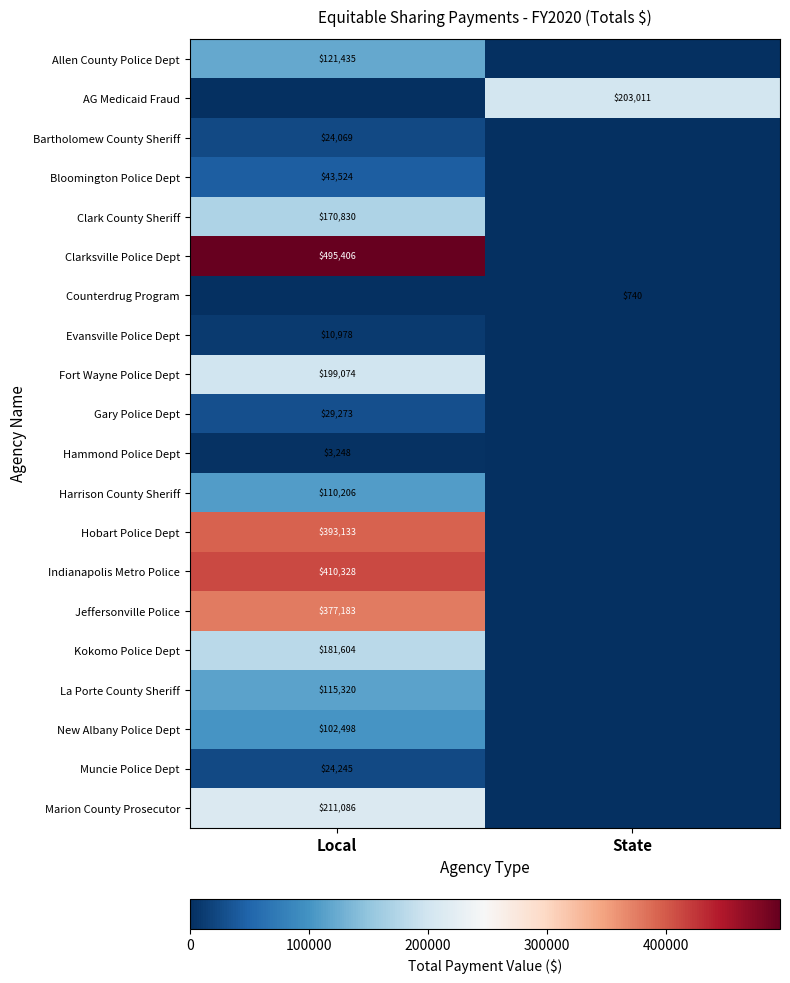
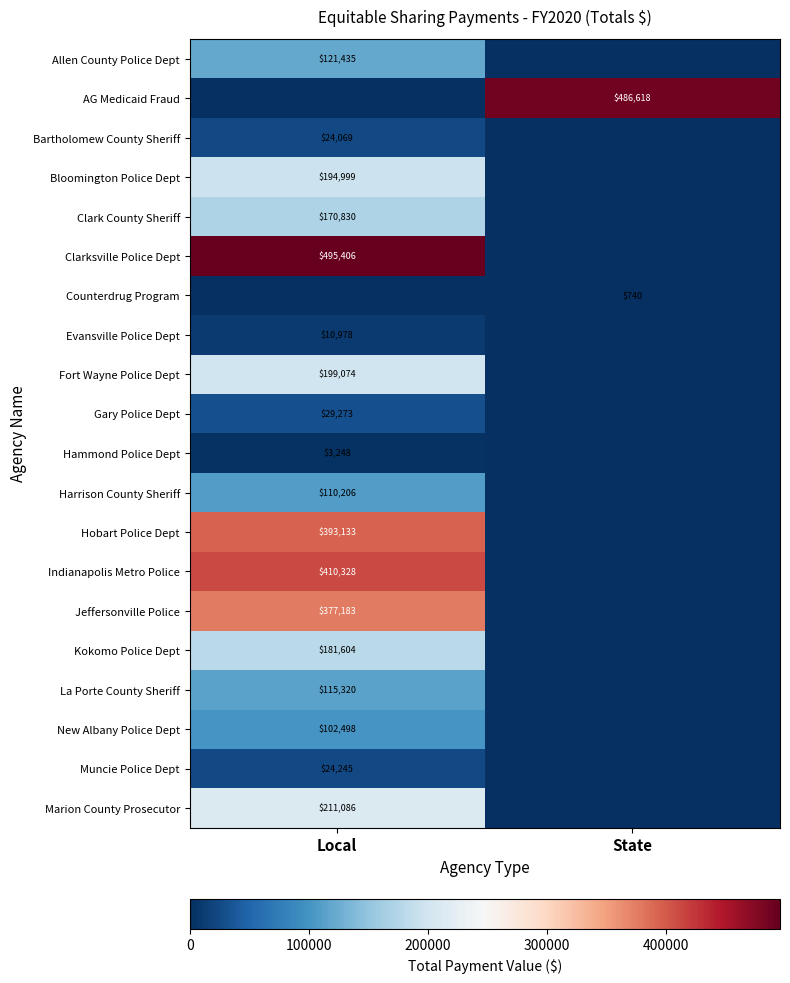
AG Medicaid Fraud, State: $203,011 -> $486,618
Bloomington Police Dept, Local: $43,524 -> $194,999
